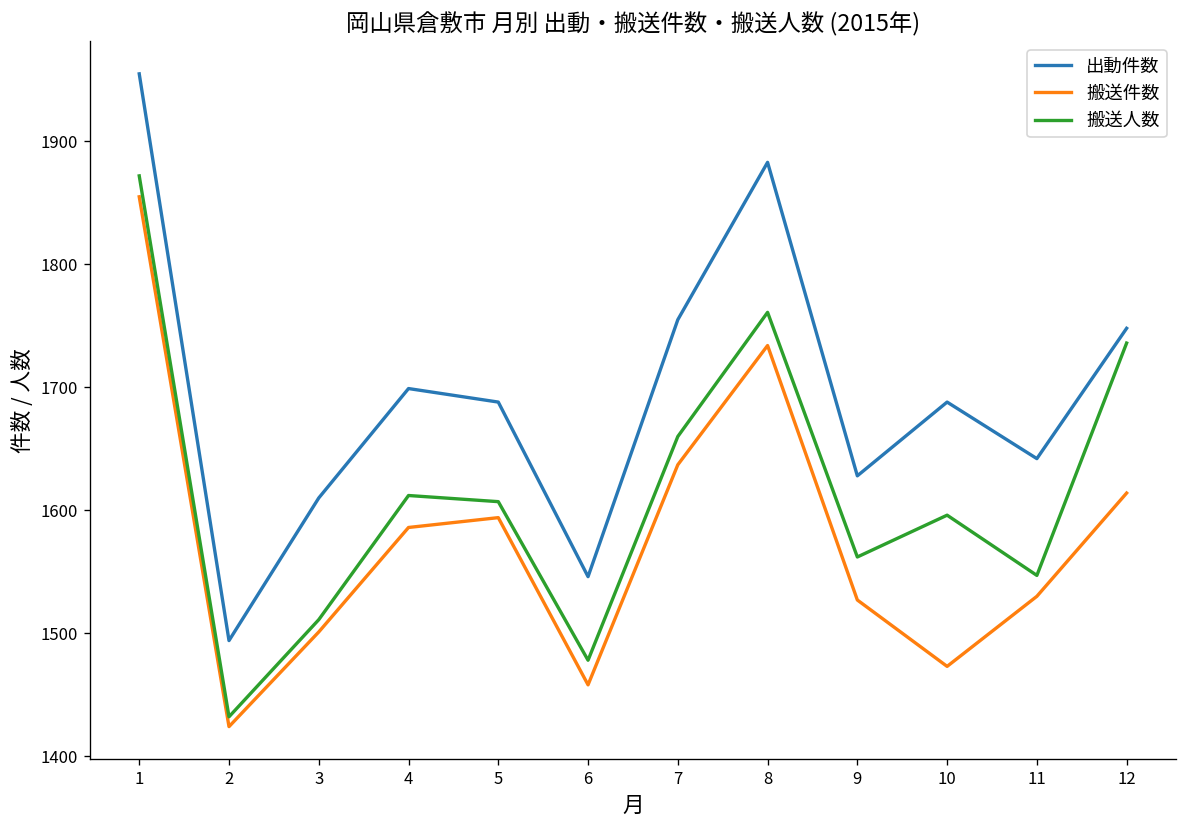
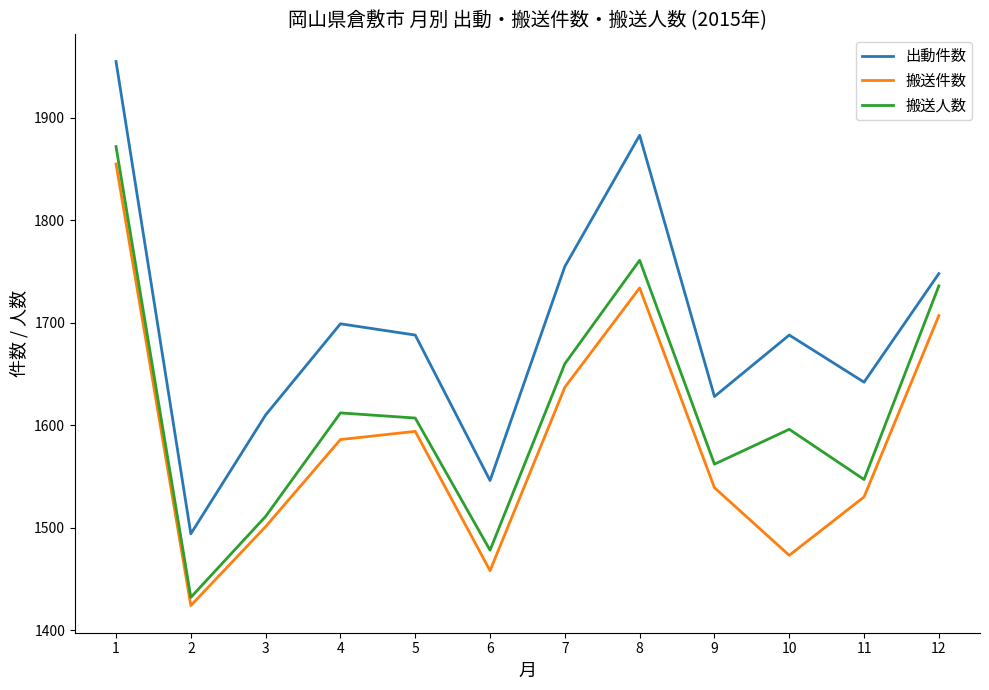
搬送件数, 9: 1527 -> 1539
搬送件数, 12: 1614 -> 1707
